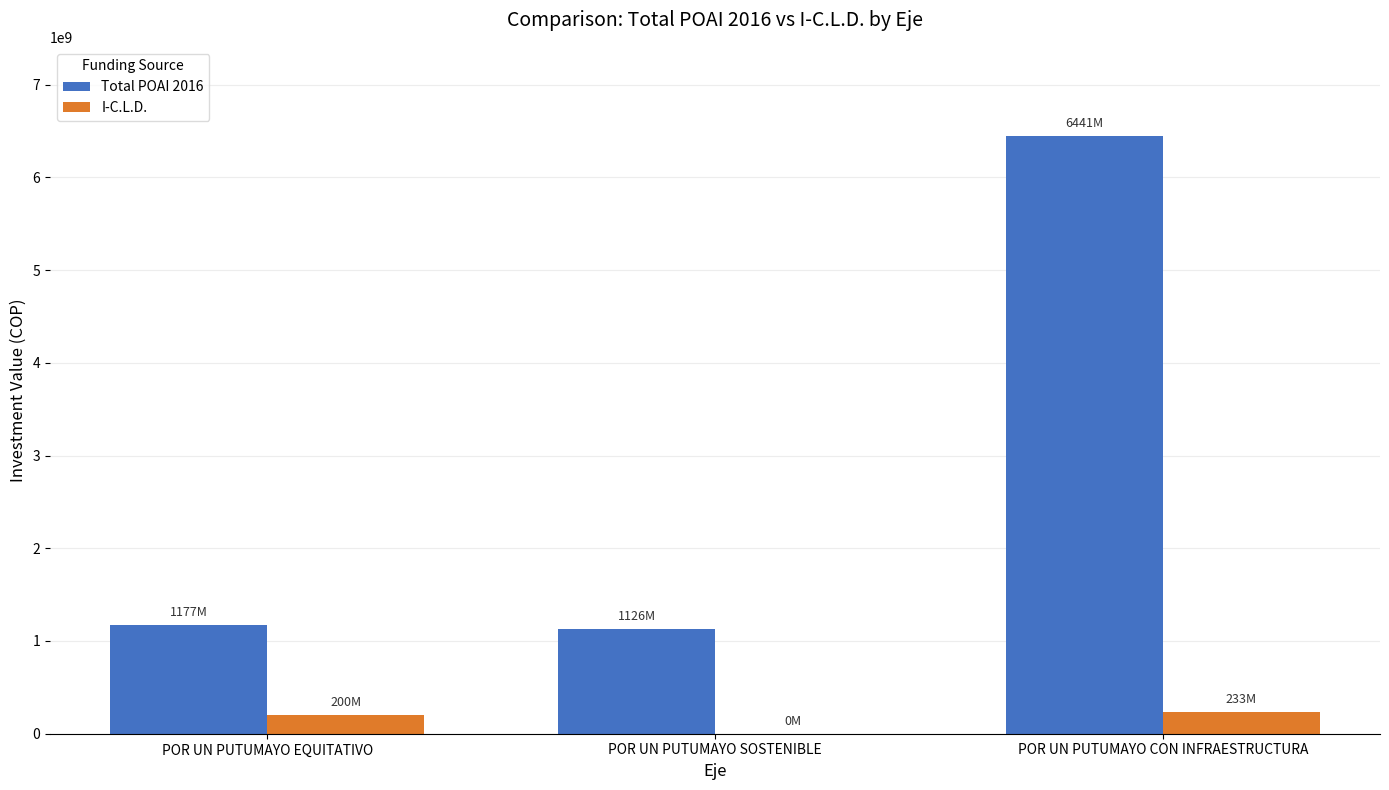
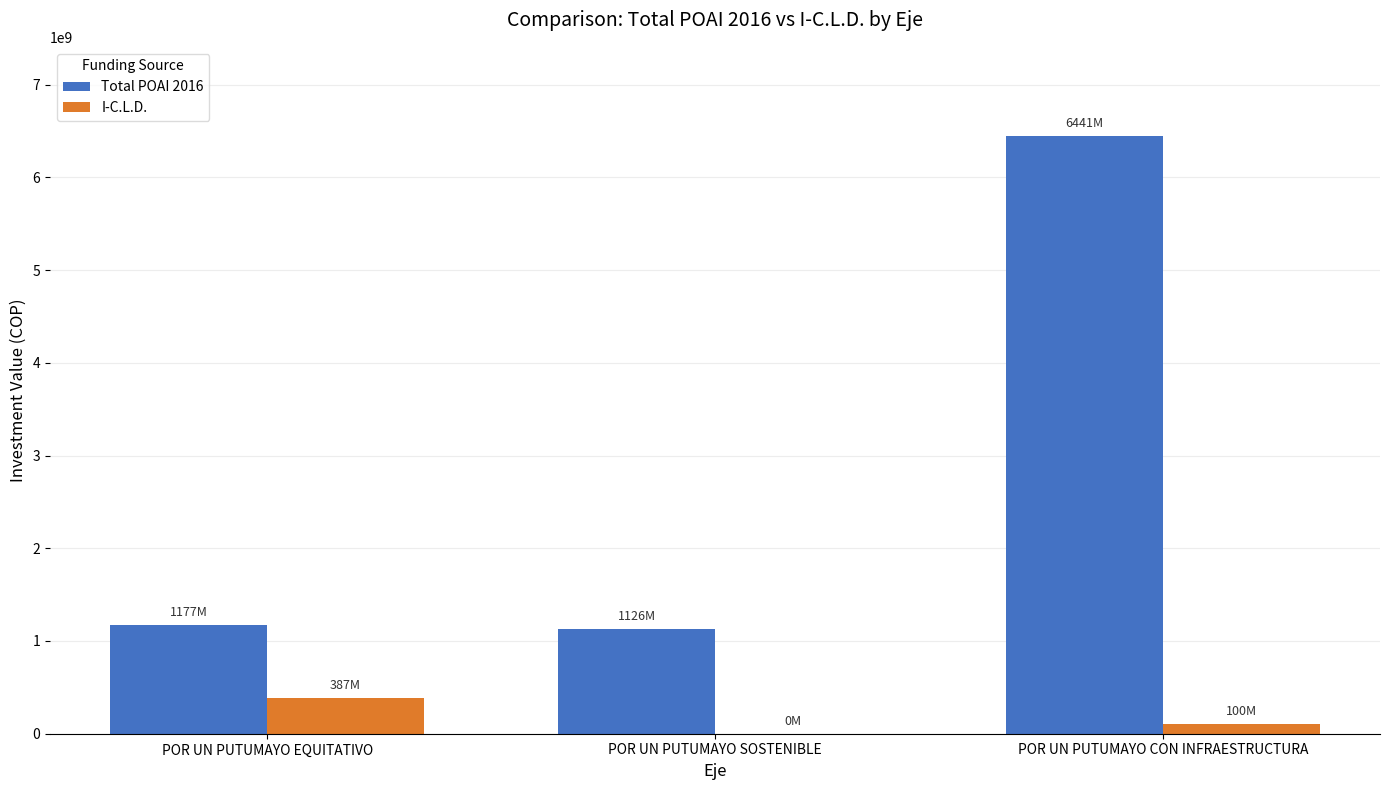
I-C.L.D., POR UN PUTUMAYO EQUITATIVO: 200M -> 387M
I-C.L.D., POR UN PUTUMAYO CON INFRAESTRUCTURA: 233M -> 100M
